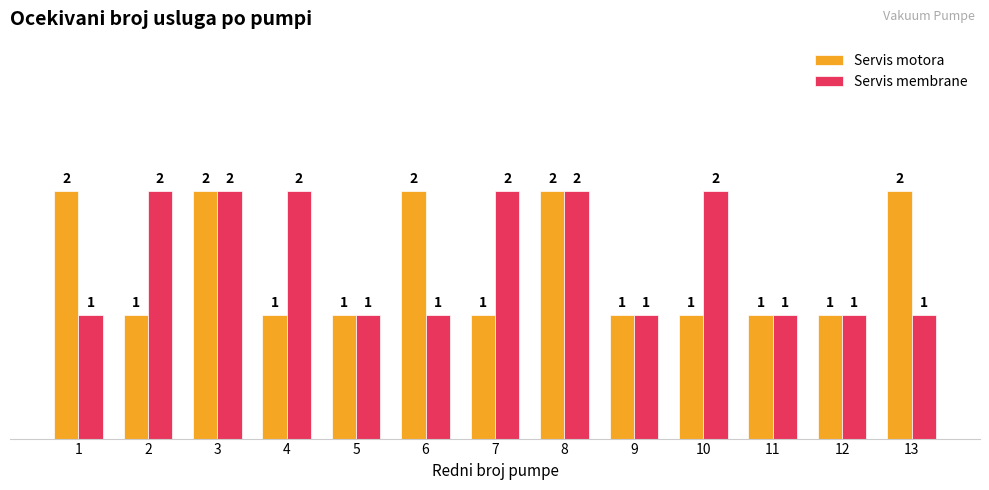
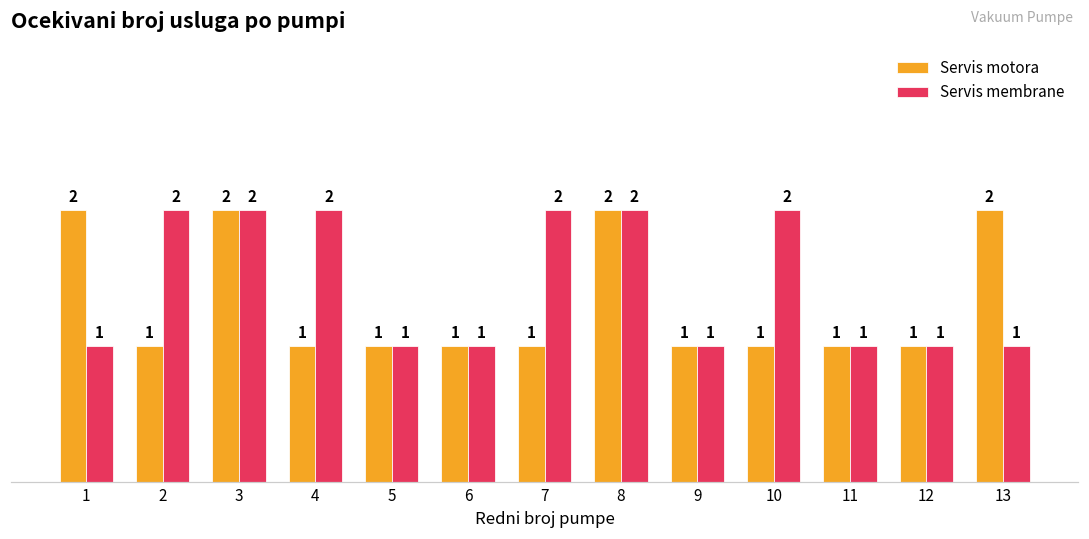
Servis motora, 6: 2 -> 1
